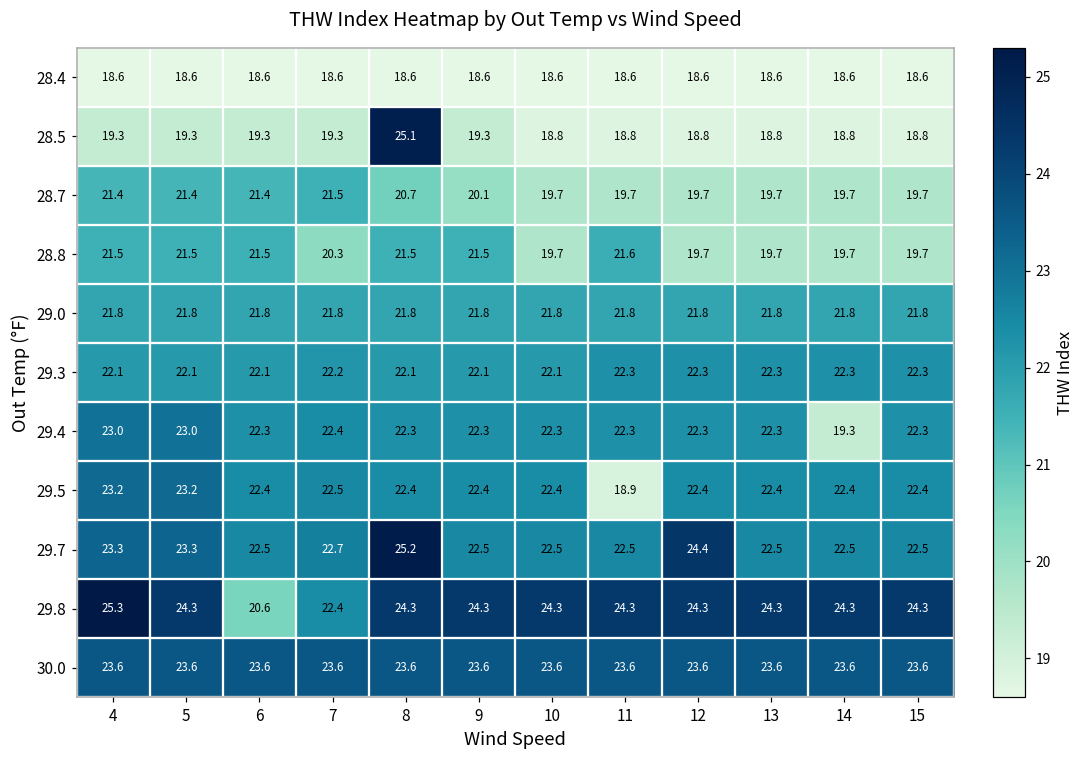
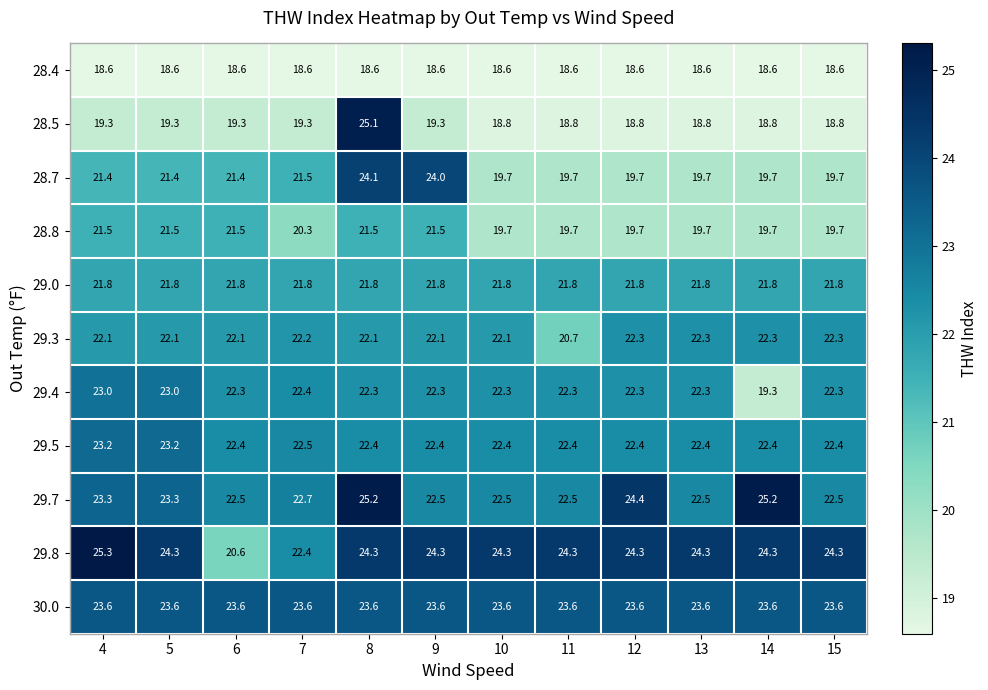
28.7, 8: 20.7 -> 24.1
28.7, 9: 20.1 -> 24.0
28.8, 11: 21.6 -> 19.7
29.3, 11: 22.3 -> 20.7
29.5, 11: 18.9 -> 22.4
29.7, 14: 22.5 -> 25.2
